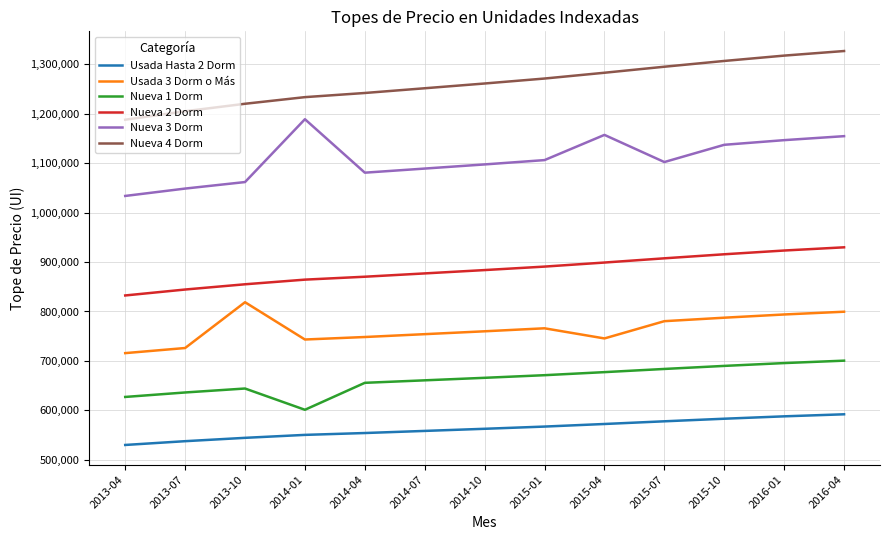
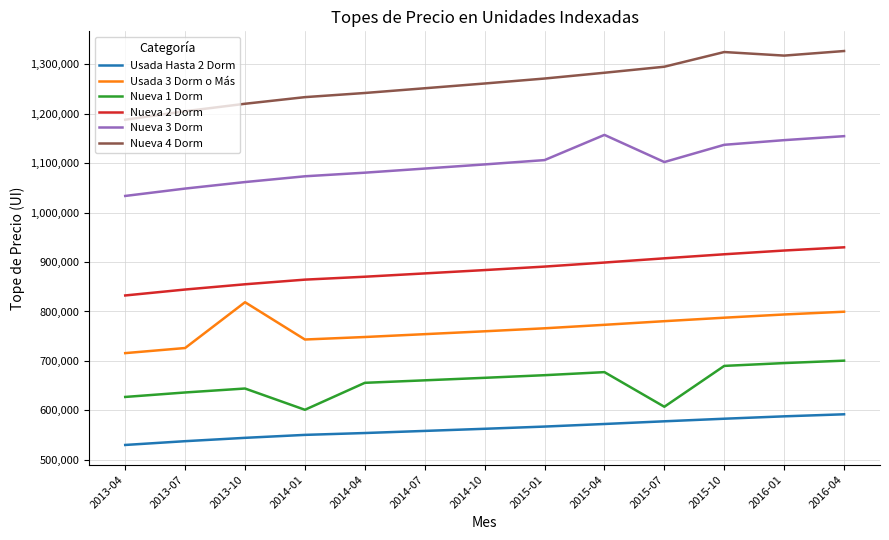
Nueva 3 Dorm, 2014-01: 1,190,000 -> 1,070,000
Usada 3 Dorm o Más, 2015-04: 750,000 -> 770,000
Nueva 1 Dorm, 2015-07: 680,000 -> 610,000
Nueva 4 Dorm, 2015-10: 1,310,000 -> 1,320,000
